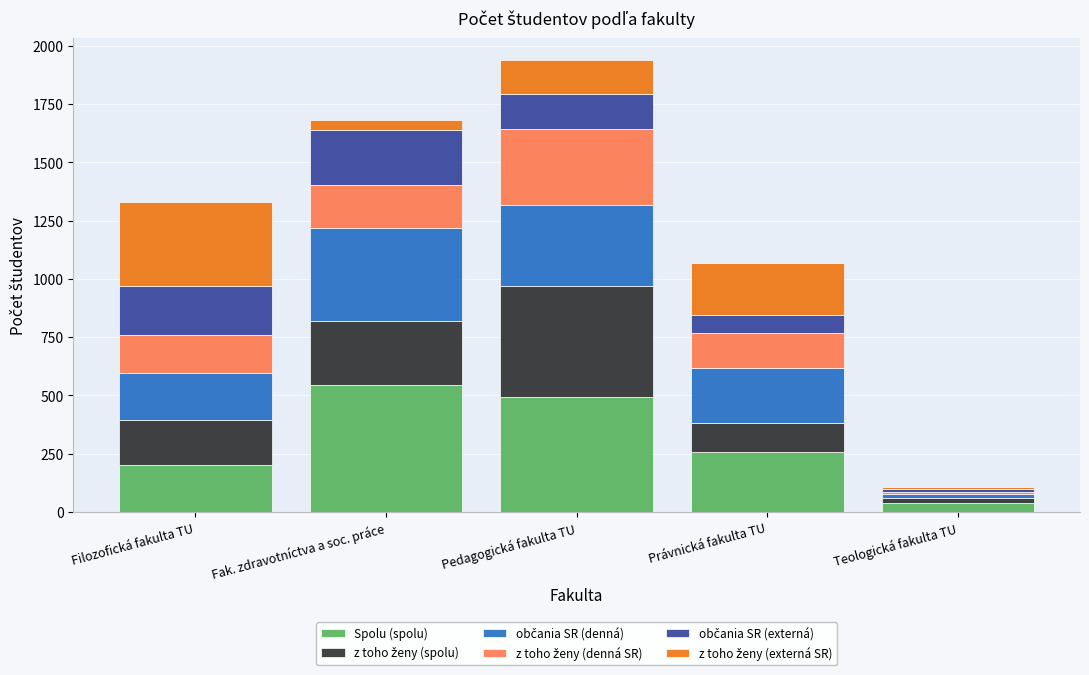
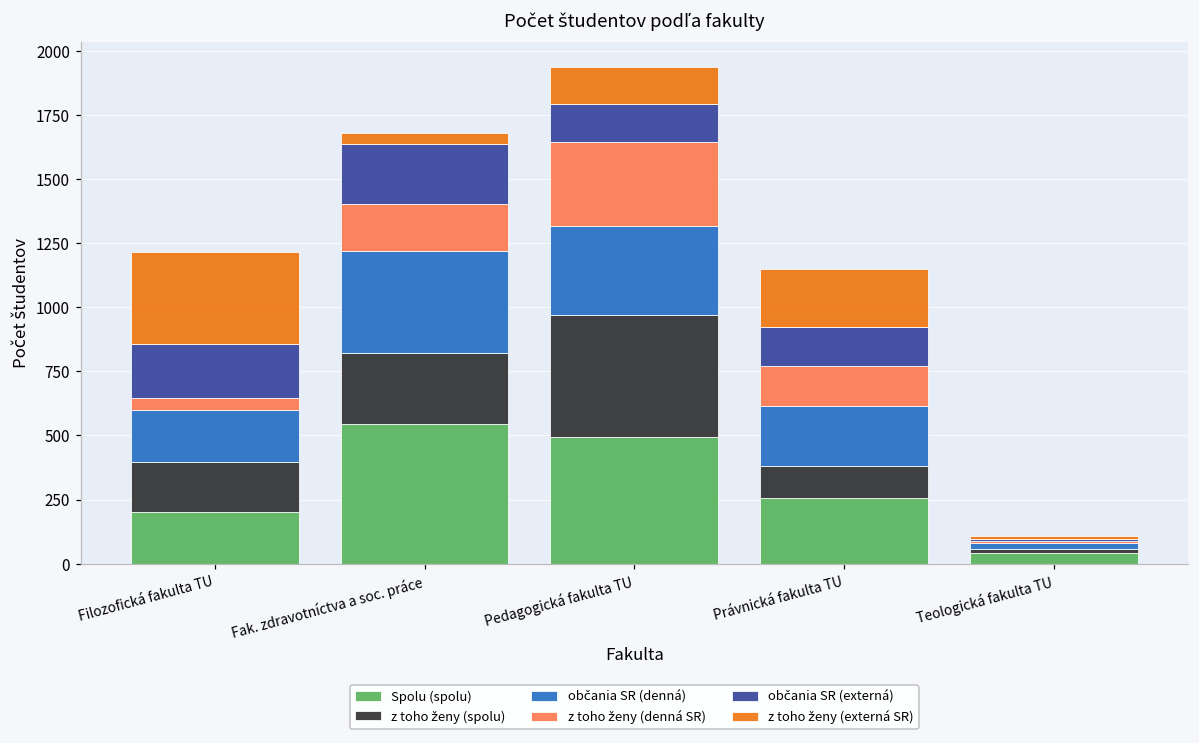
z toho ženy (denná SR), Filozofická fakulta TU: 160 -> 50
občania SR (externá), Právnická fakulta TU: 70 -> 160
